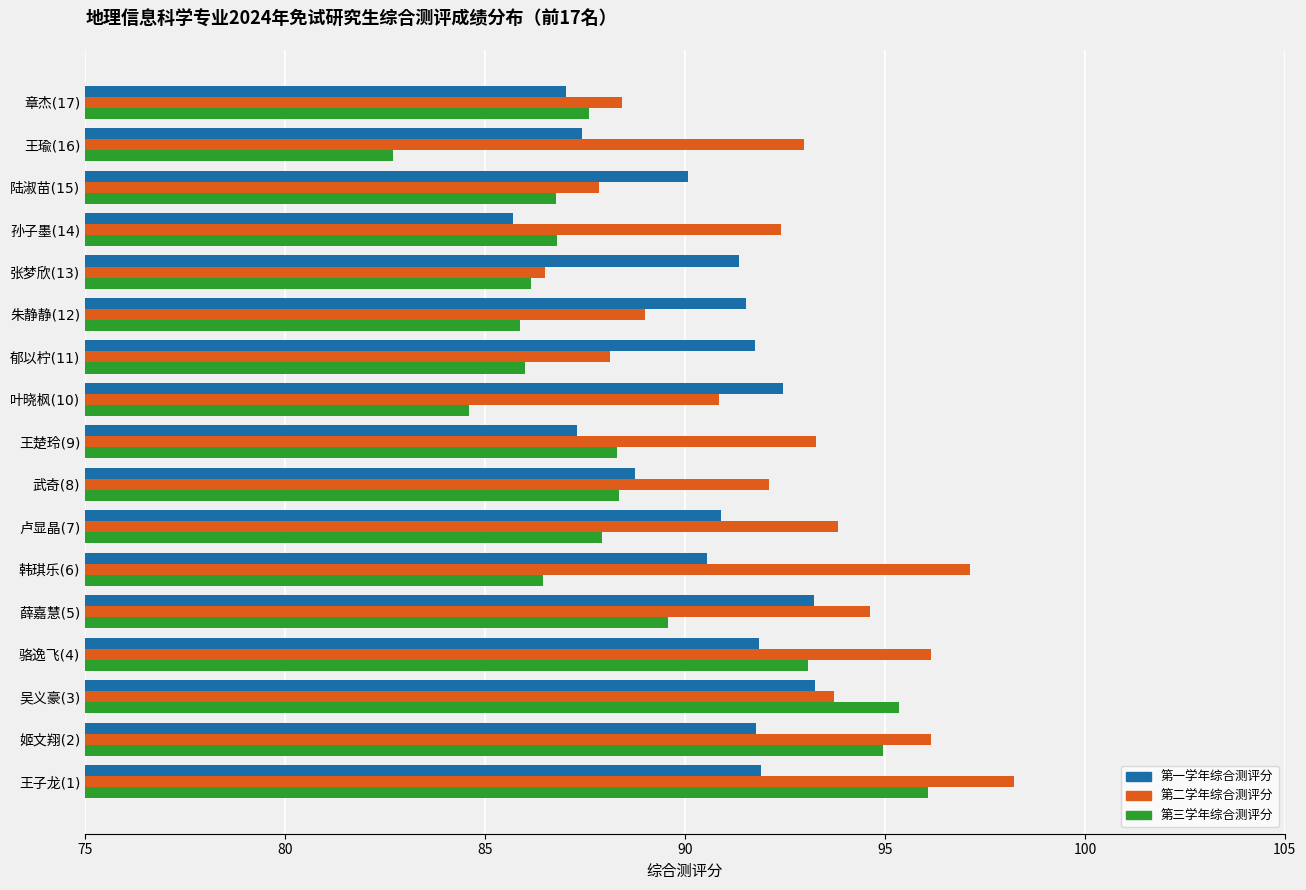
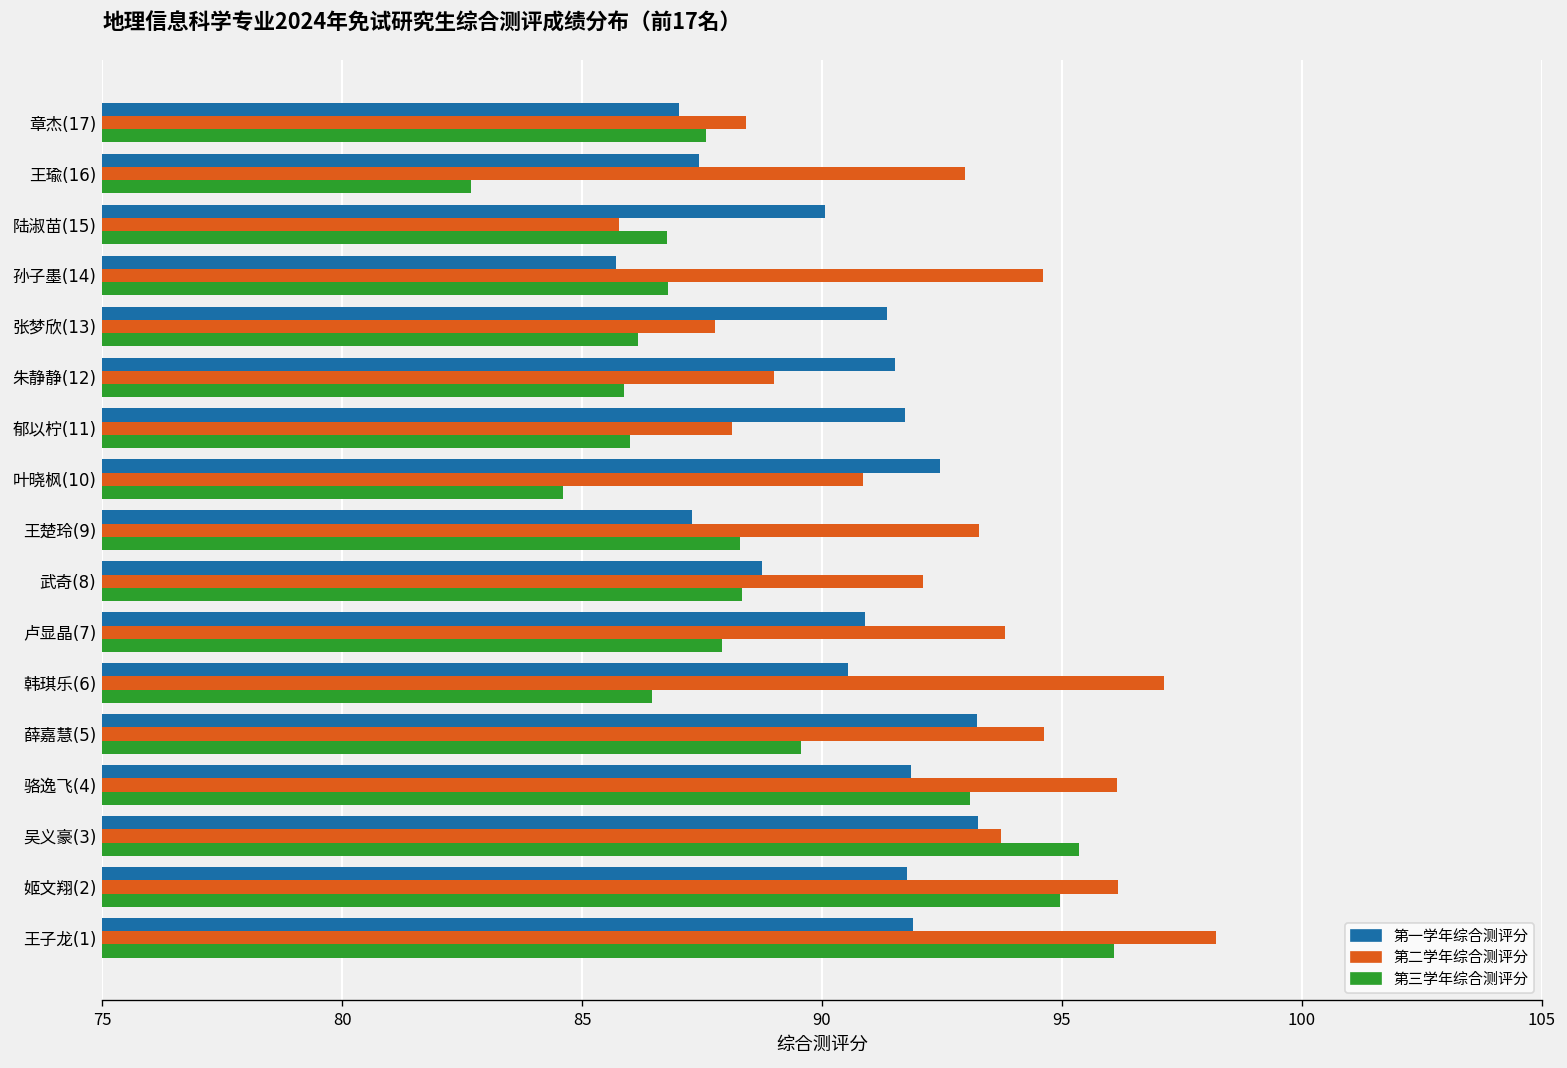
第二学年综合测评分, 陆淑苗(15): 87.8 -> 85.8
第二学年综合测评分, 孙子墨(14): 92.4 -> 94.6
第二学年综合测评分, 张梦欣(13): 86.5 -> 87.8
